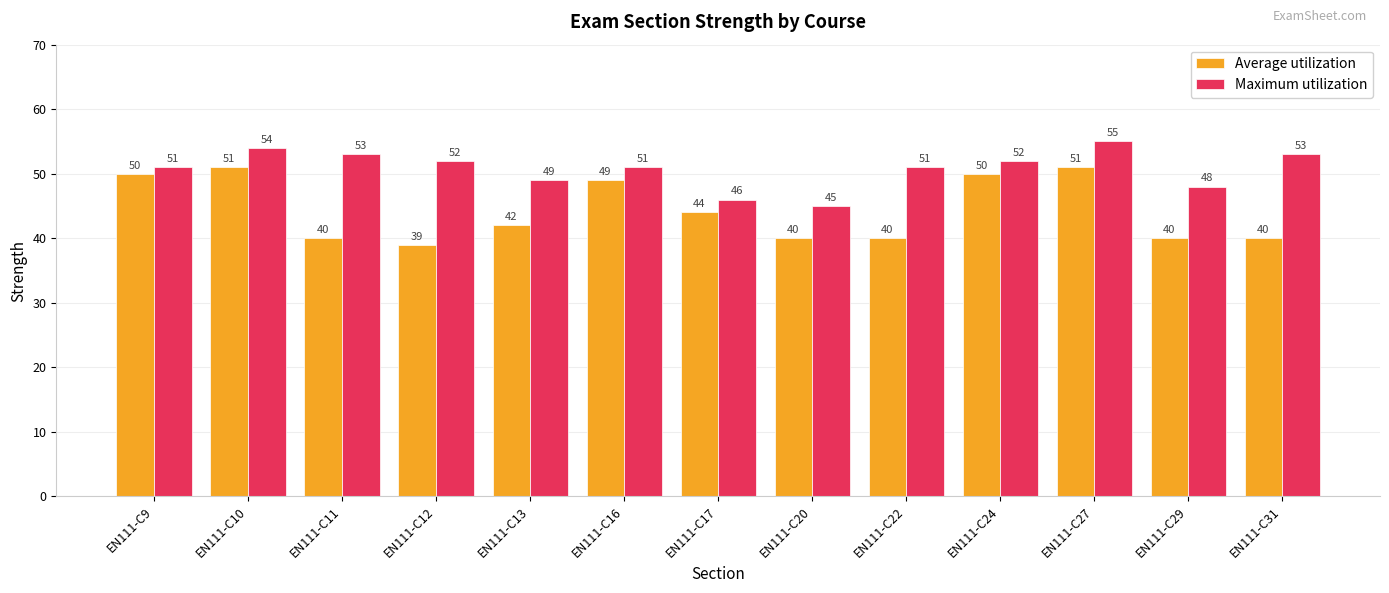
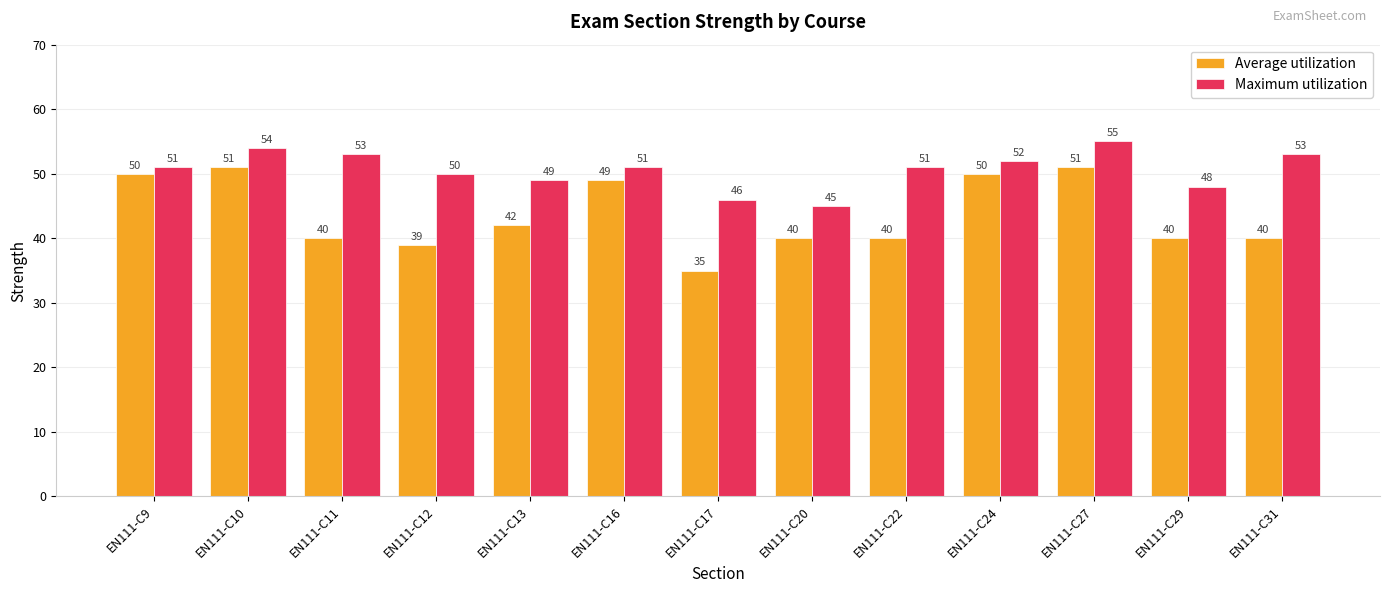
Maximum utilization, EN111-C12: 52 -> 50
Average utilization, EN111-C17: 44 -> 35
